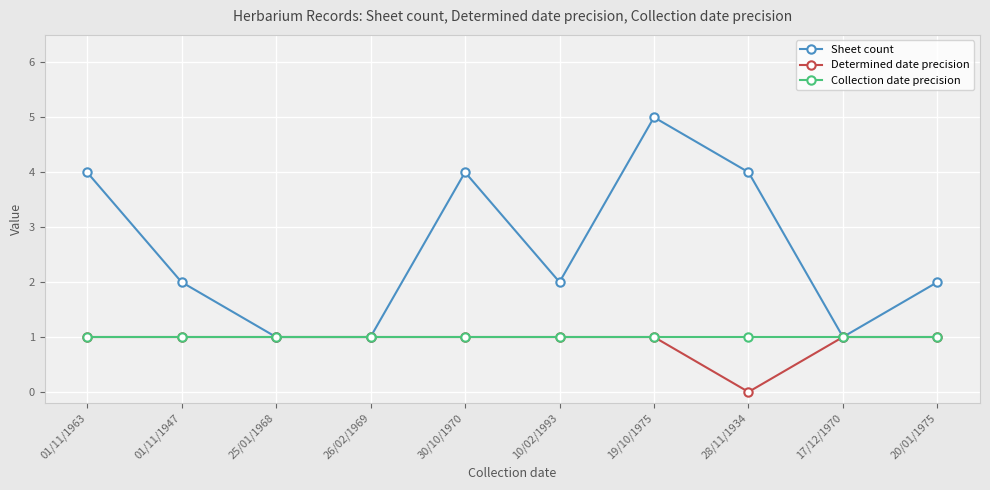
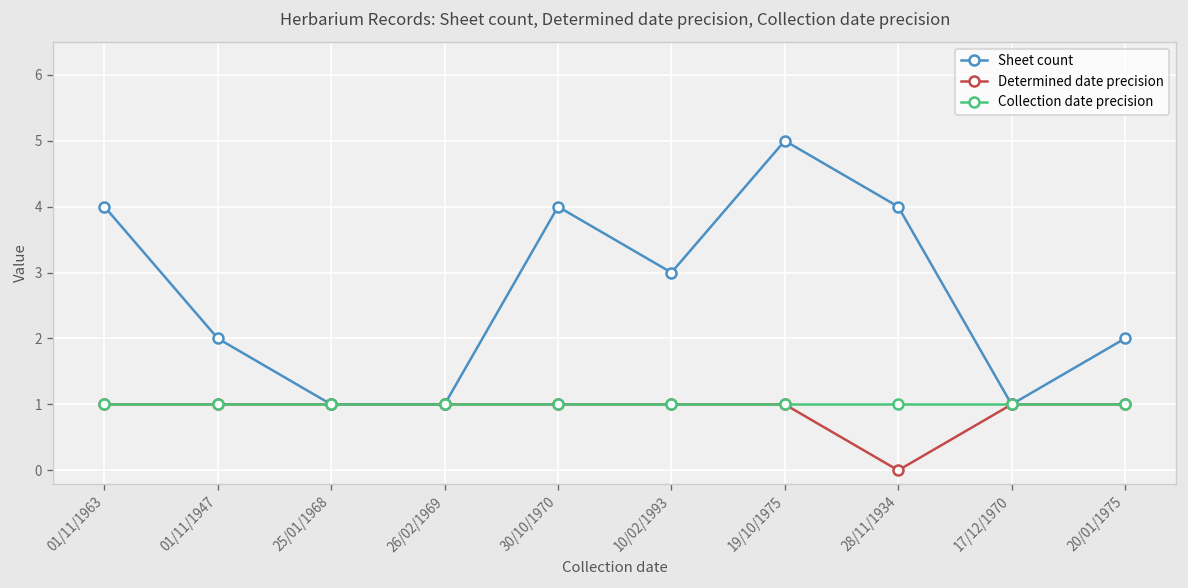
Sheet count, 10/02/1993: 2 -> 3
